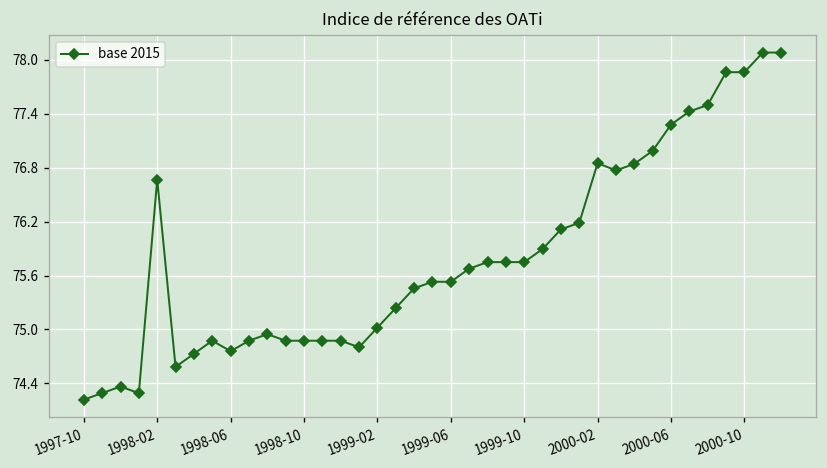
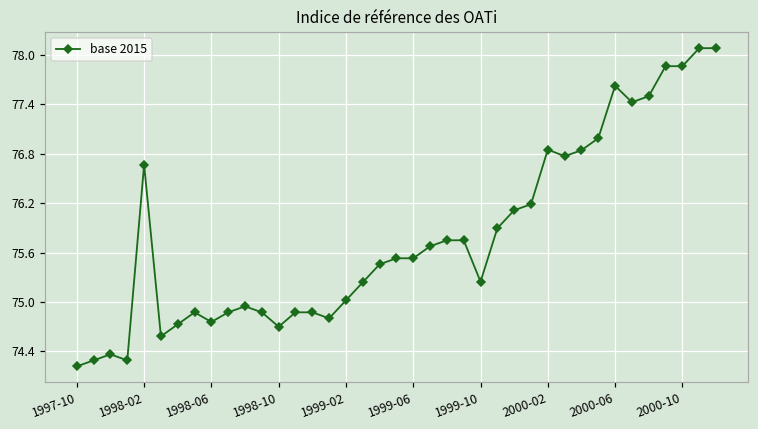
1998-10: 74.9 -> 74.7
1999-10: 75.7 -> 75.2
2000-06: 77.3 -> 77.6
